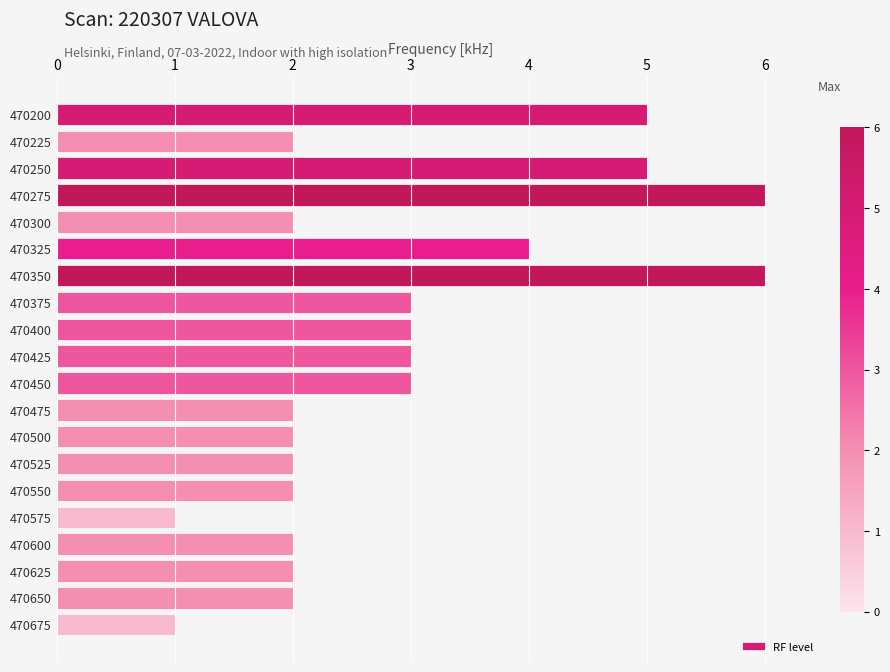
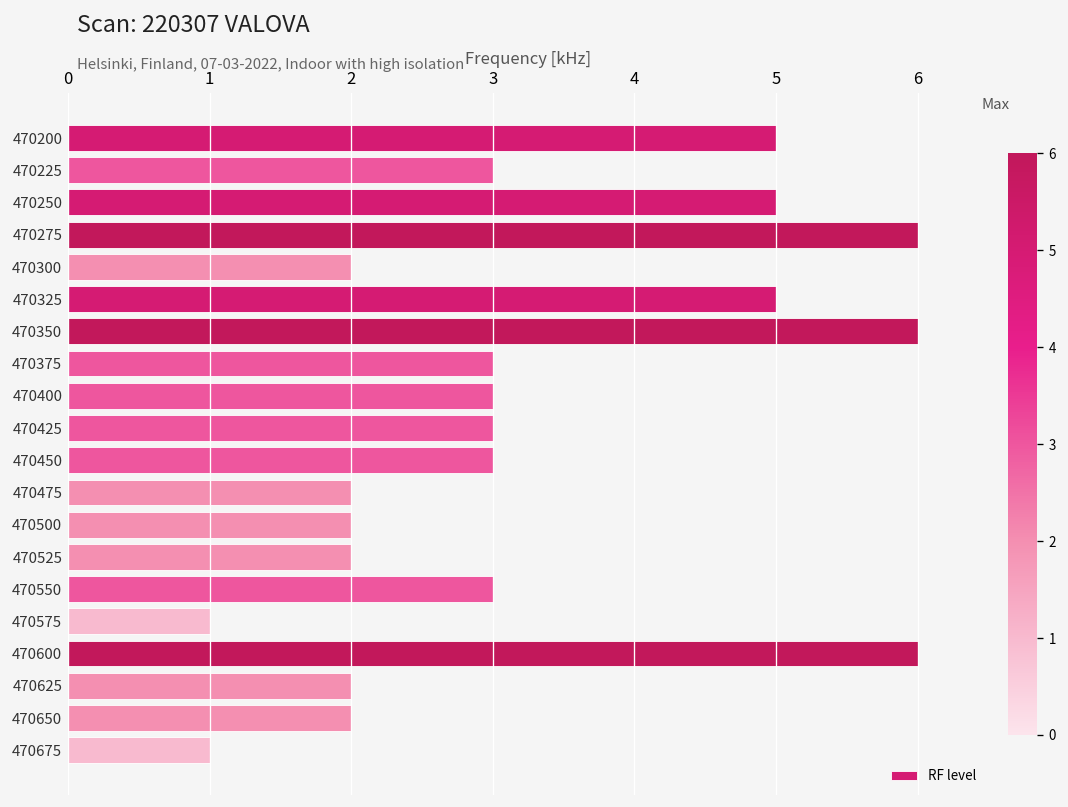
470225: 2 -> 3
470325: 4 -> 5
470550: 2 -> 3
470600: 2 -> 6
